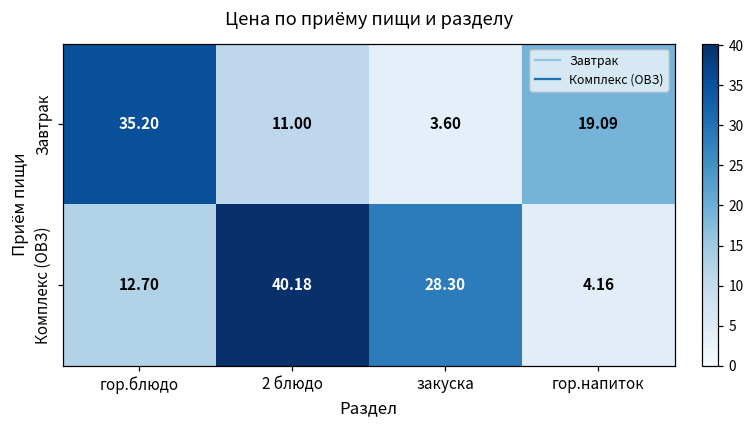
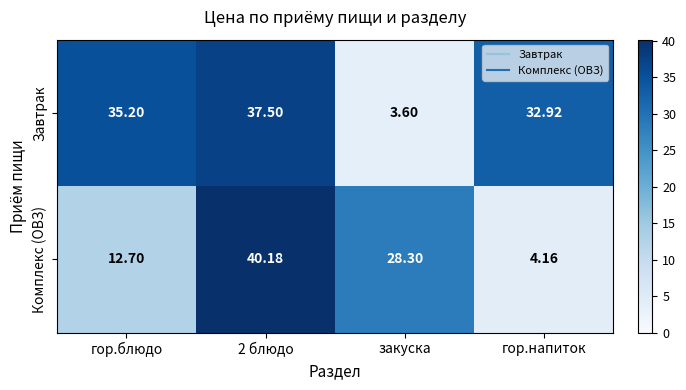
Завтрак, 2 блюдо: 11.00 -> 37.50
Завтрак, гор.напиток: 19.09 -> 32.92
